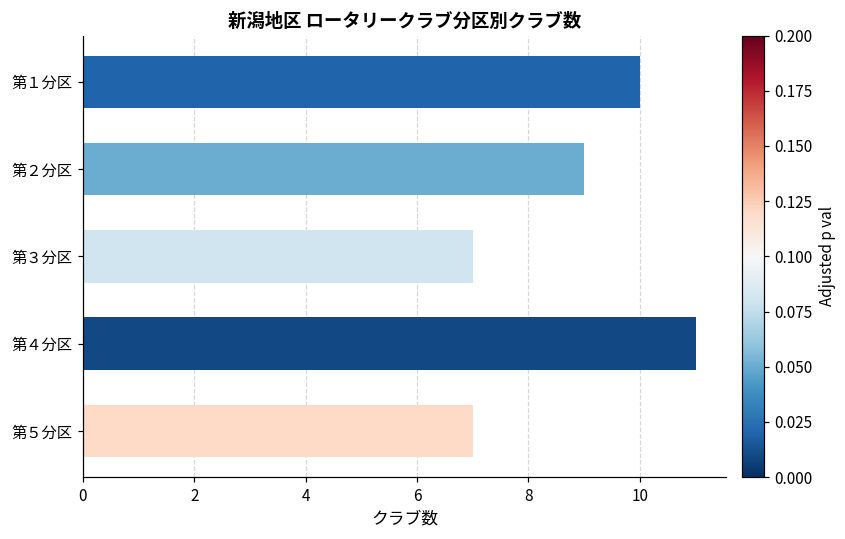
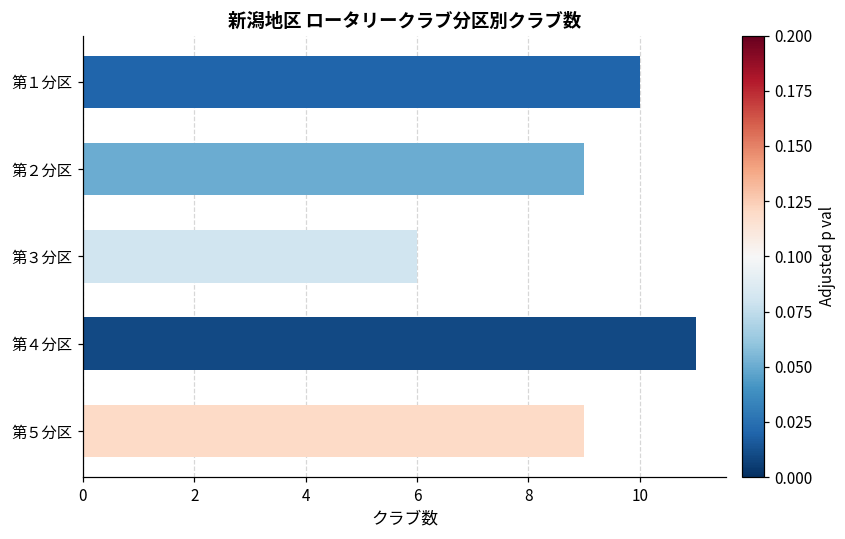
第３分区: 7 -> 6
第５分区: 7 -> 9
